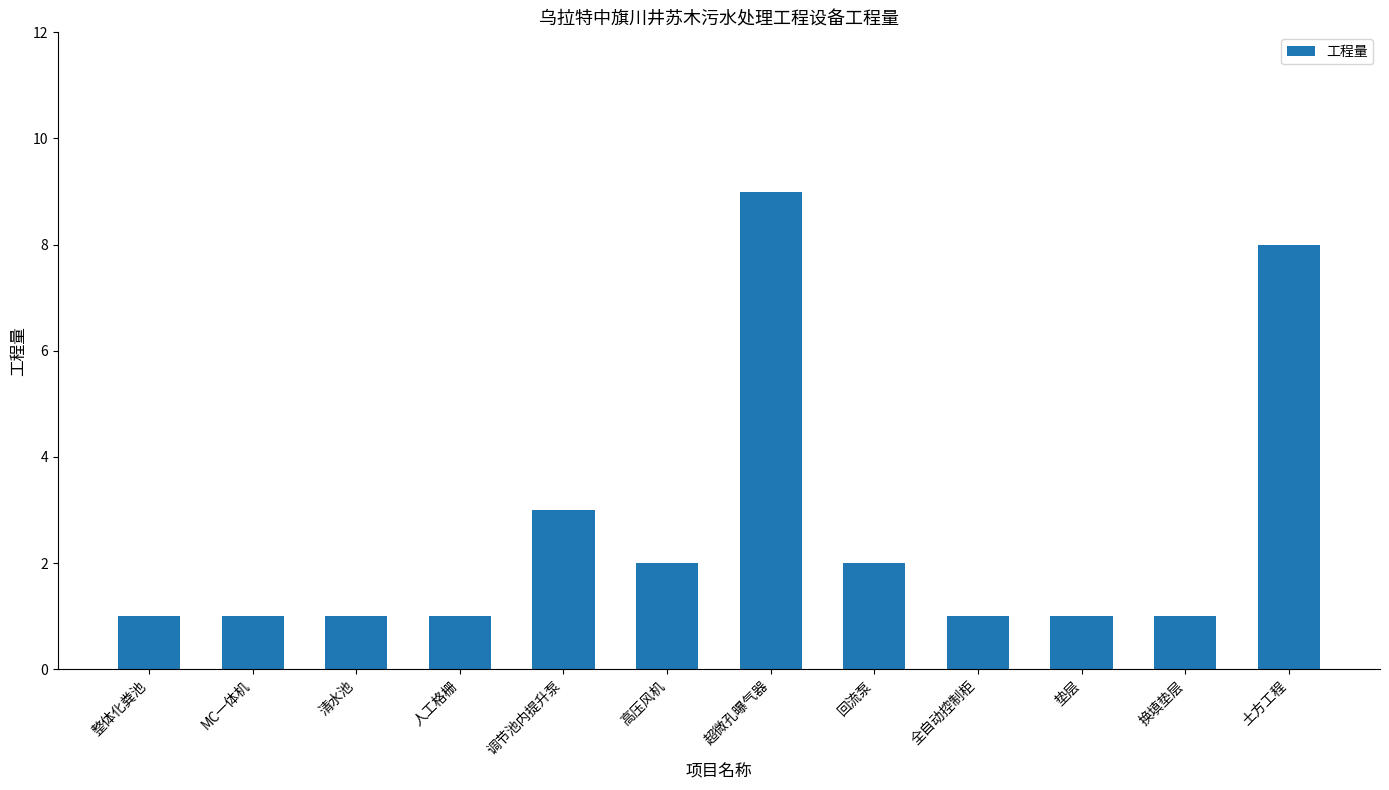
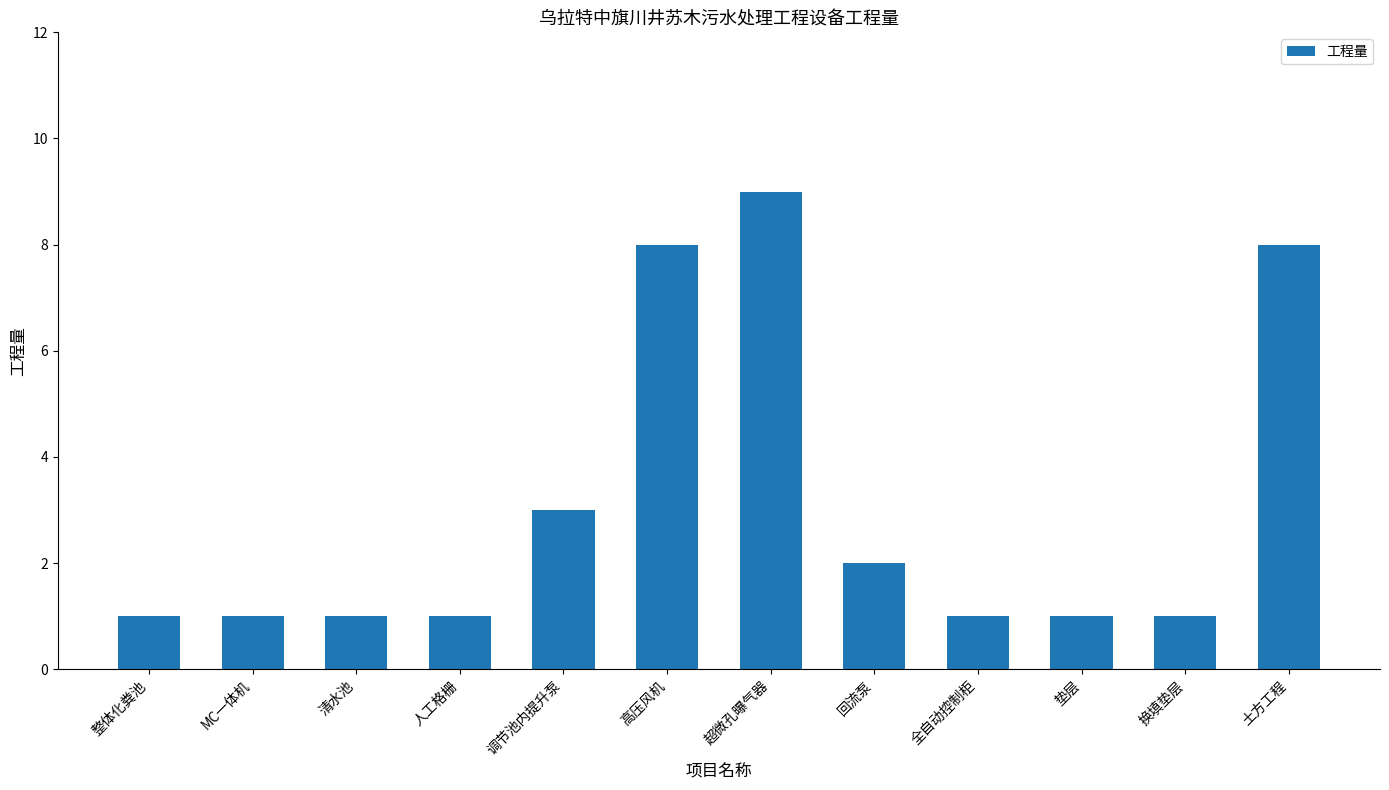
高压风机: 2 -> 8
